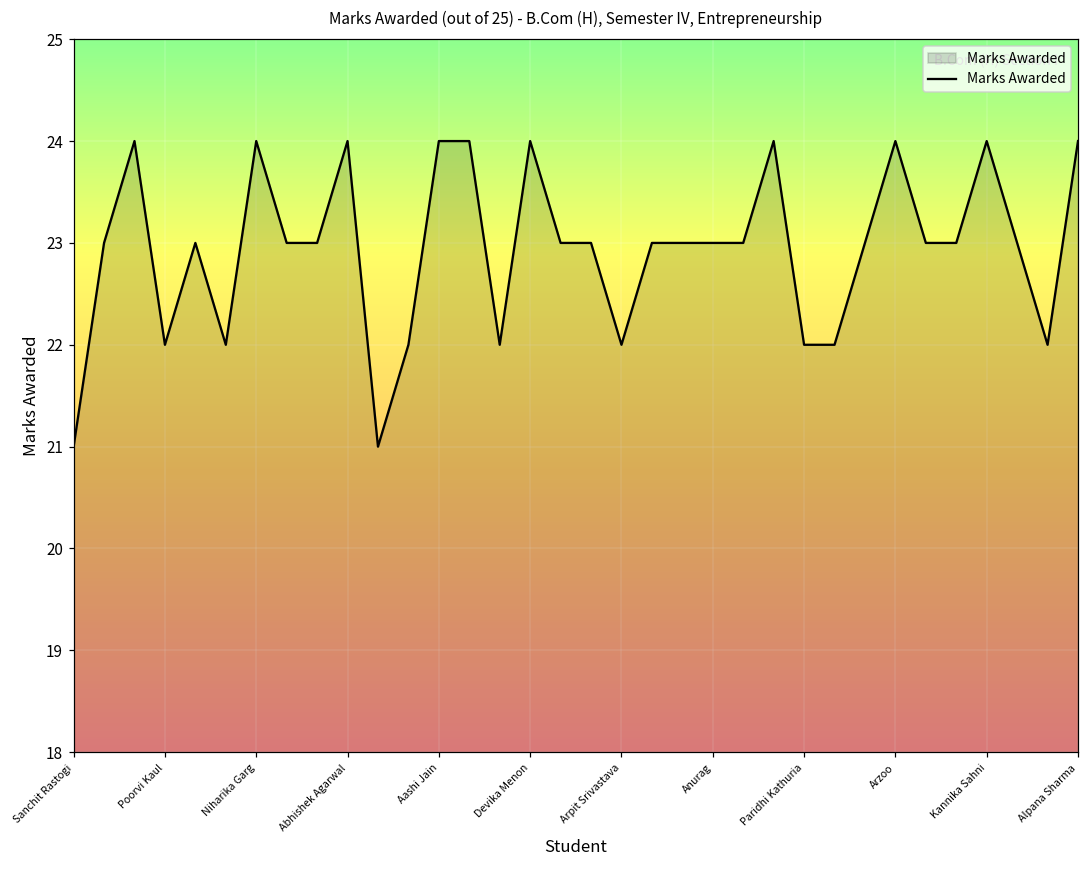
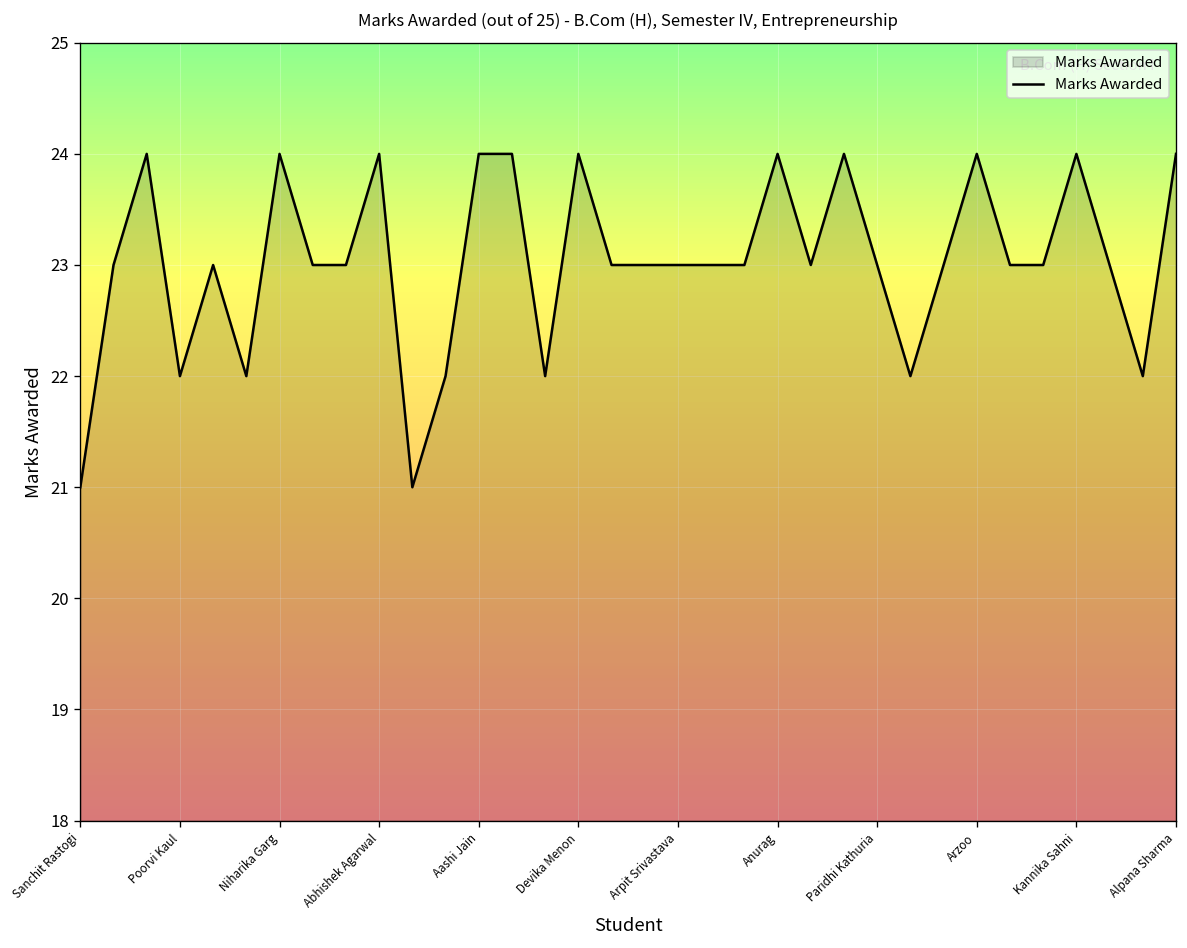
Arpit Srivastava: 22 -> 23
Anurag: 23 -> 24
Paridhi Kathuria: 22 -> 23
